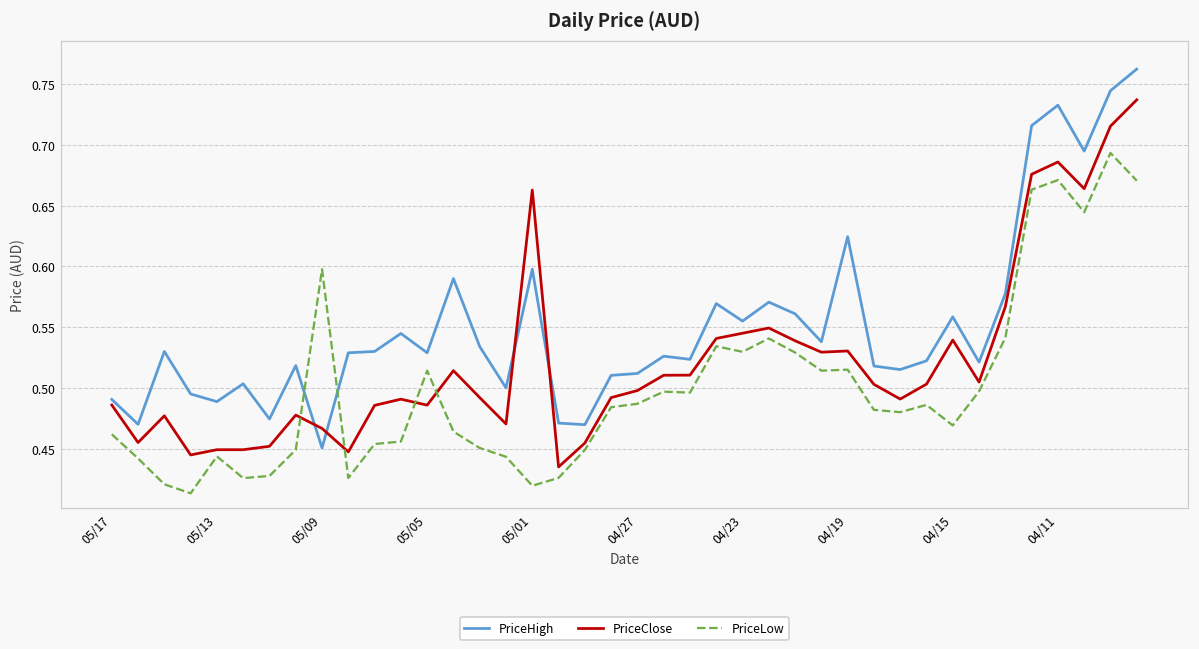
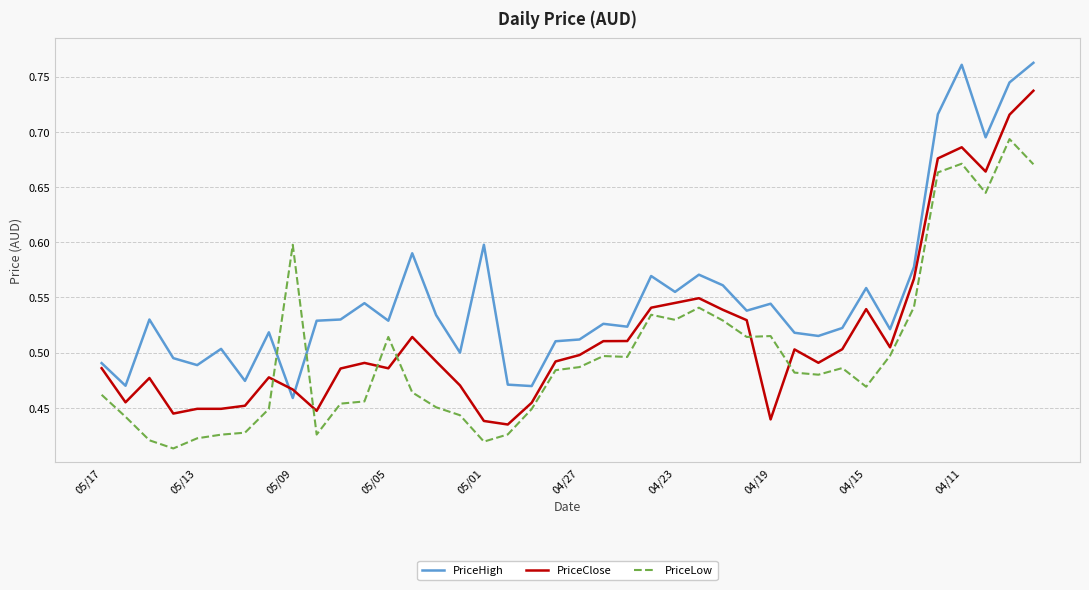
PriceLow, 05/13: 0.444 -> 0.422
PriceHigh, 05/09: 0.451 -> 0.459
PriceClose, 05/01: 0.663 -> 0.438
PriceHigh, 04/19: 0.625 -> 0.544
PriceClose, 04/19: 0.530 -> 0.440
PriceHigh, 04/11: 0.733 -> 0.761
